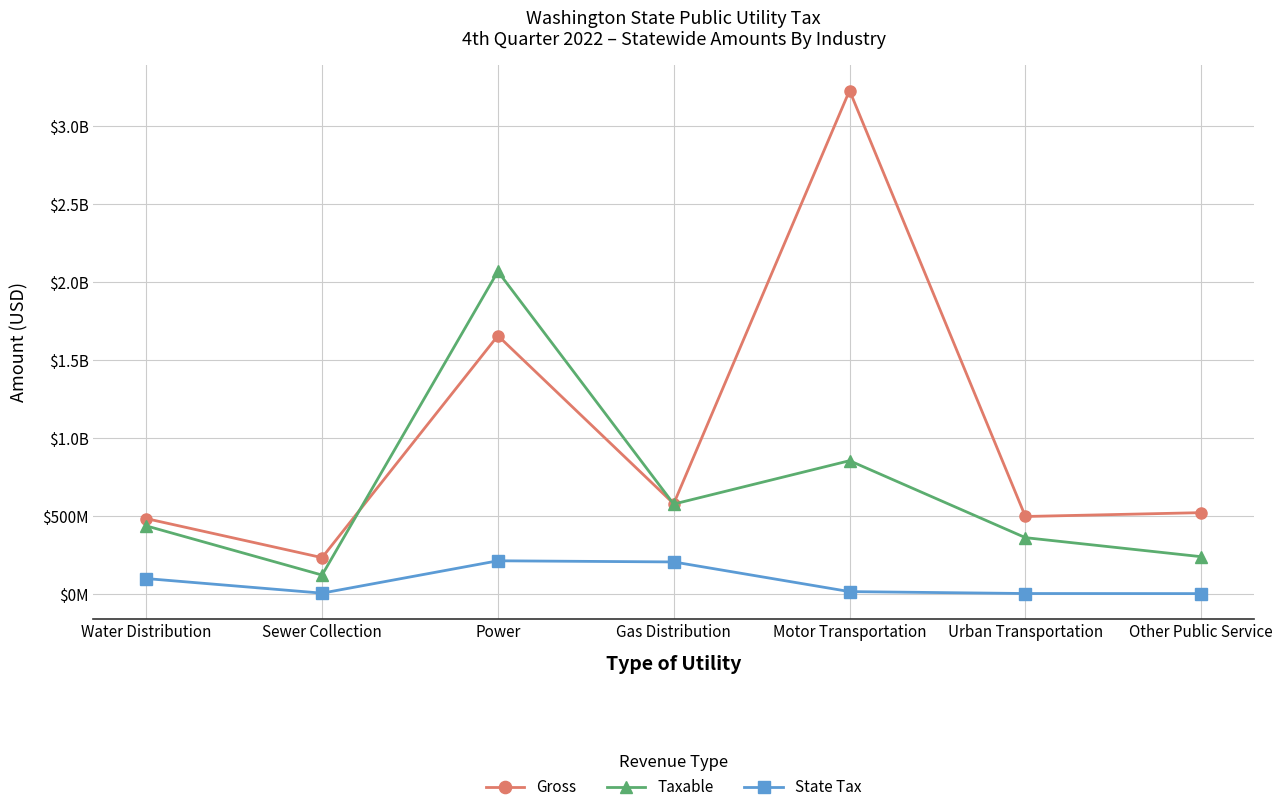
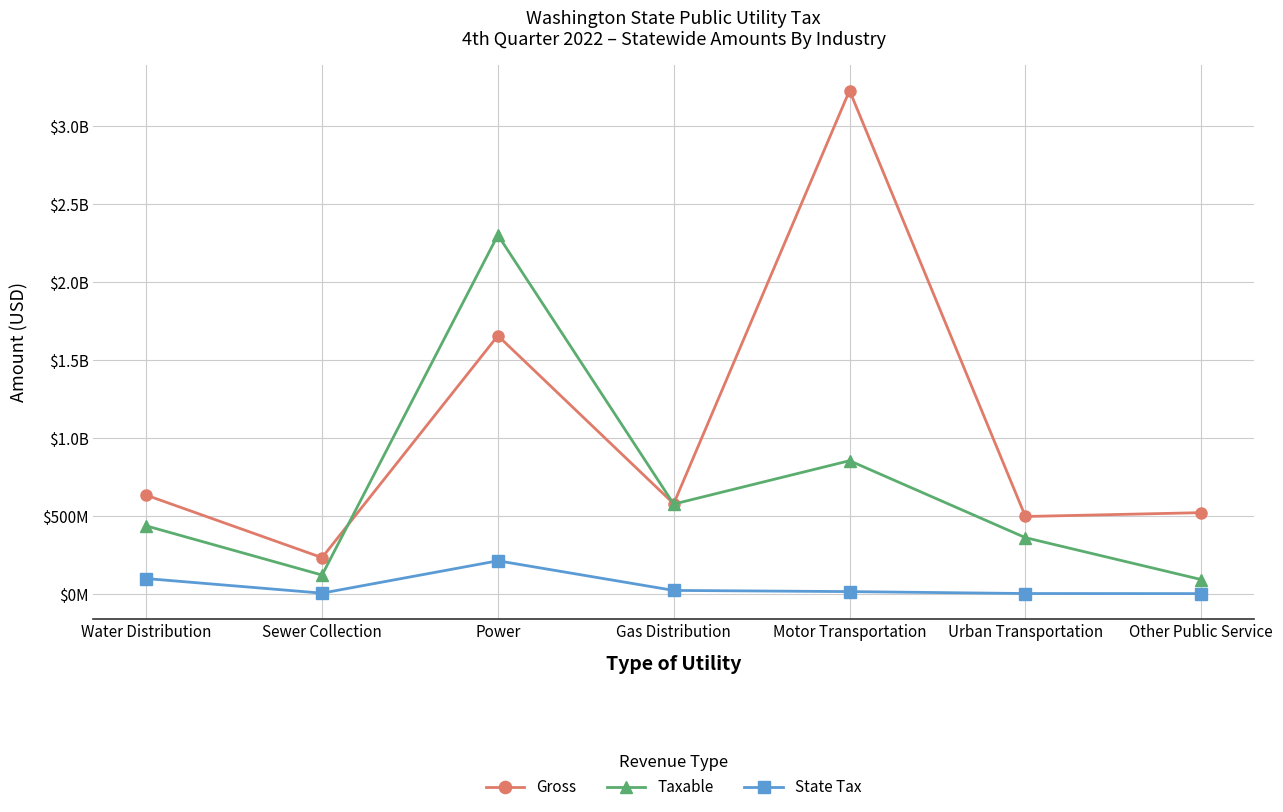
Gross, Water Distribution: $480000000 -> $630000000
Taxable, Power: $2070000000 -> $2300000000
State Tax, Gas Distribution: $200000000 -> $20000000
Taxable, Other Public Service: $240000000 -> $90000000
